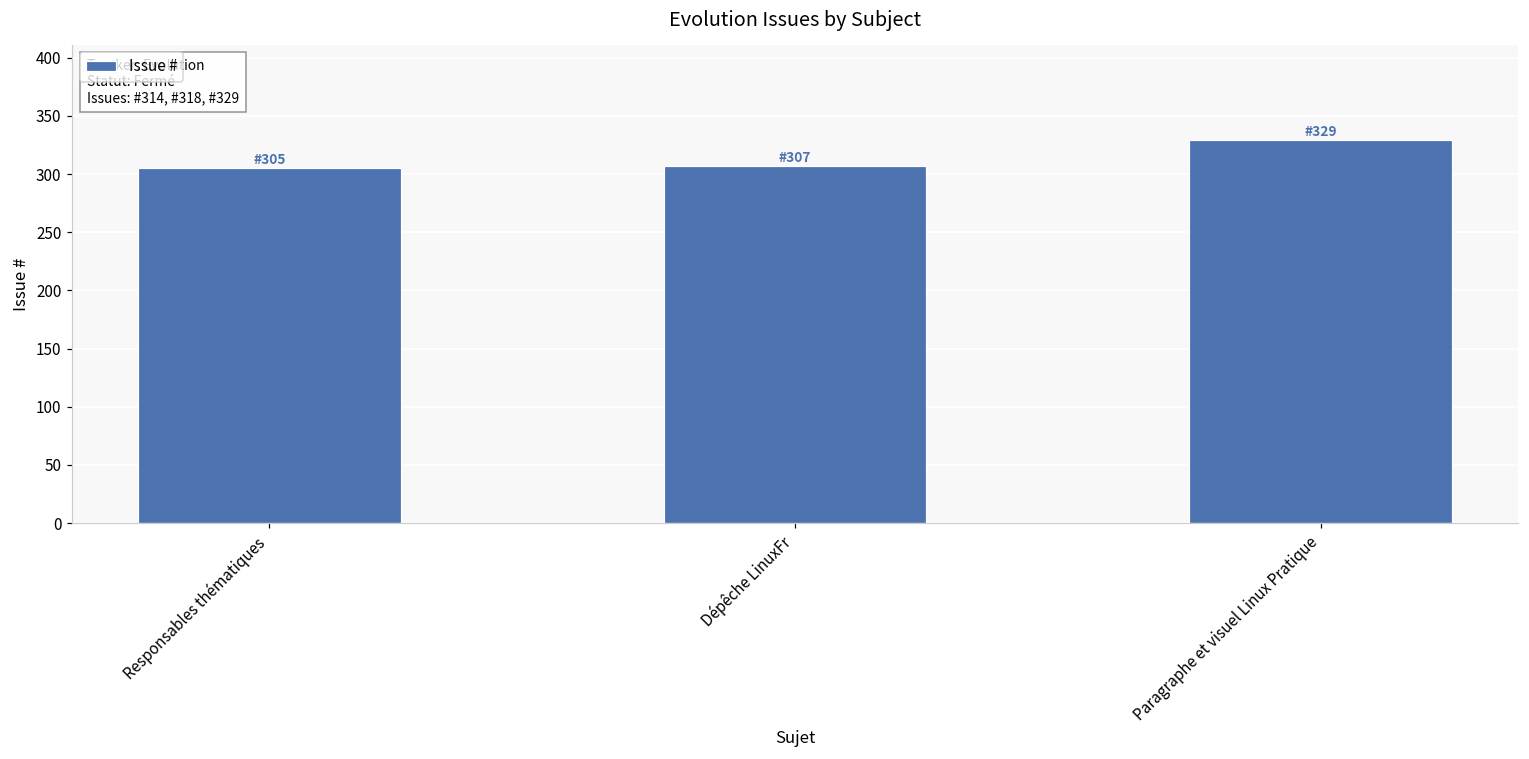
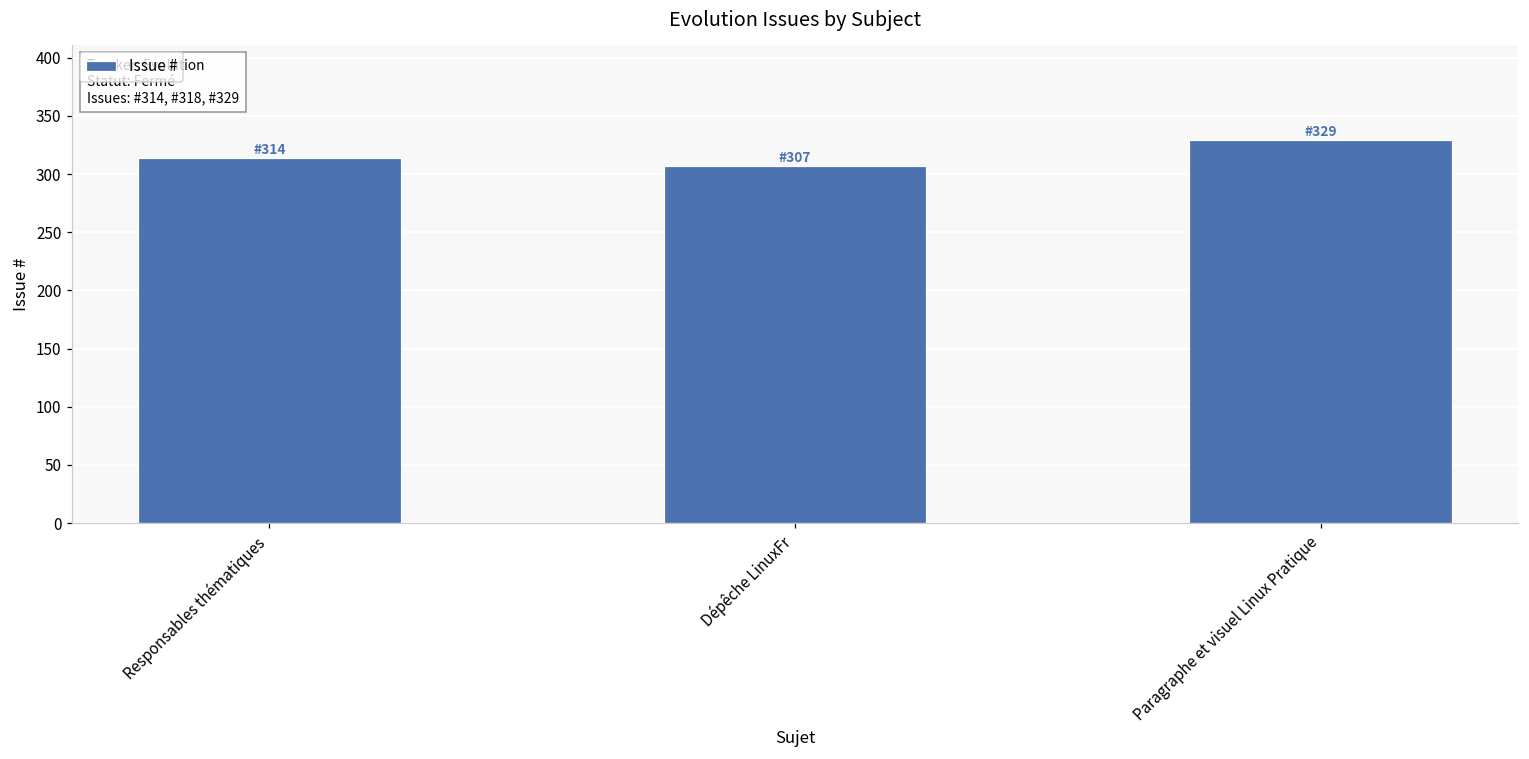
Responsables thématiques: 305 -> 314
